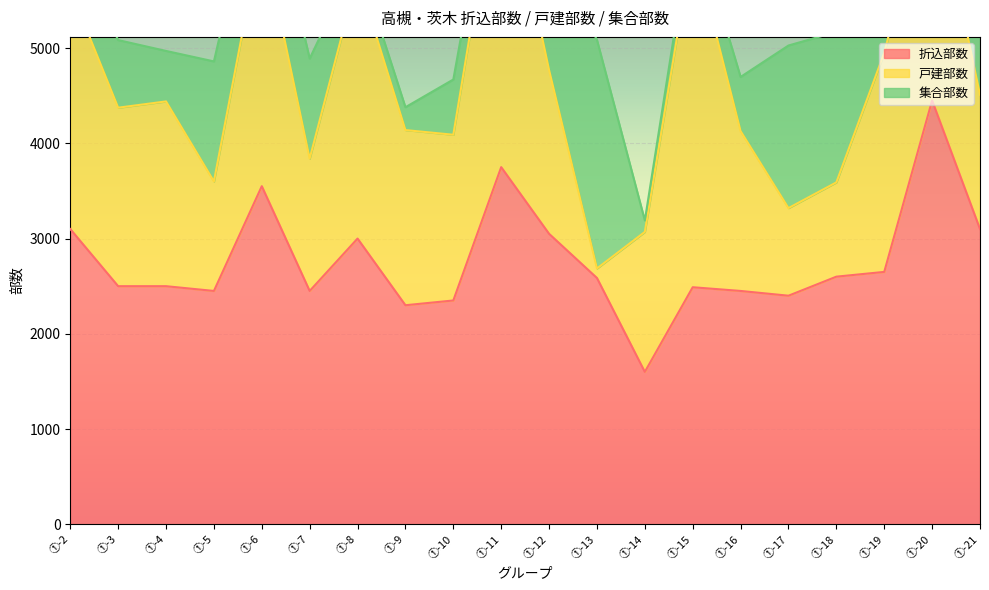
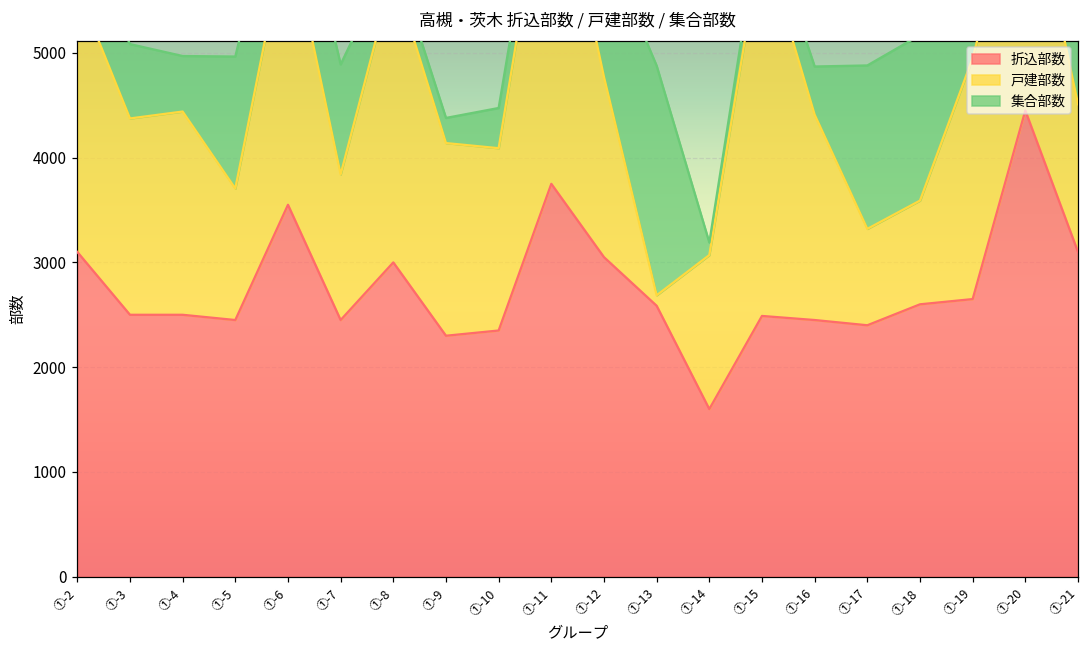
戸建部数, ①-5: 1200 -> 1300
集合部数, ①-10: 600 -> 400
集合部数, ①-13: 2400 -> 2200
戸建部数, ①-16: 1700 -> 2000
集合部数, ①-16: 600 -> 500
集合部数, ①-17: 1700 -> 1600
